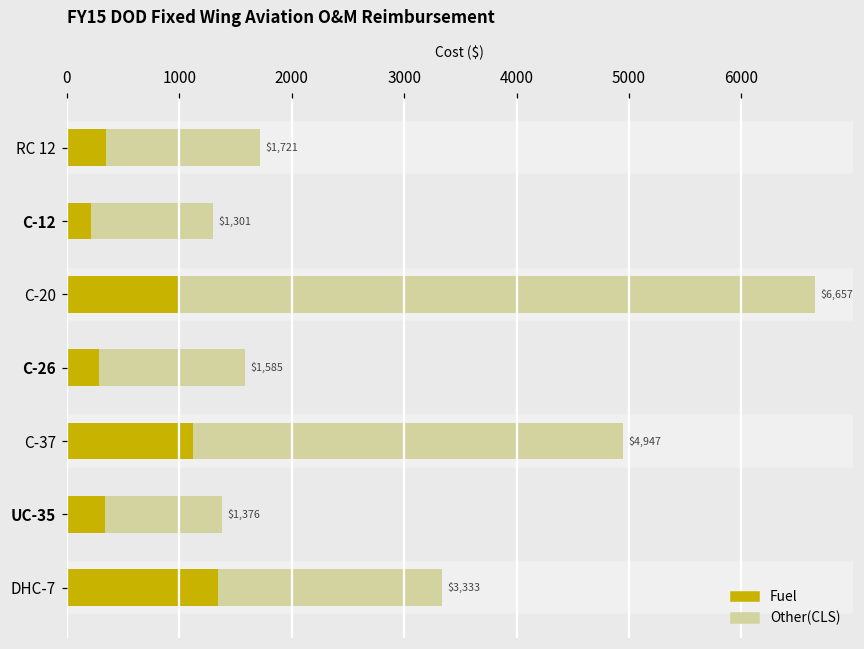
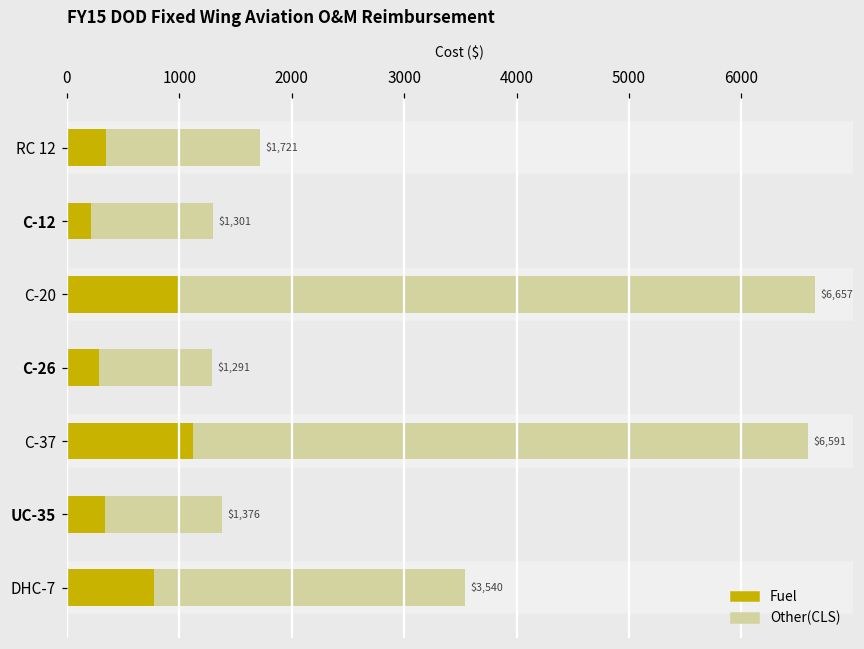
Other(CLS), C-26: $1,585 -> $1,291
Other(CLS), C-37: $4,947 -> $6,591
Other(CLS), DHC-7: $3,333 -> $3,540
Fuel, DHC-7: 1340 -> 780
